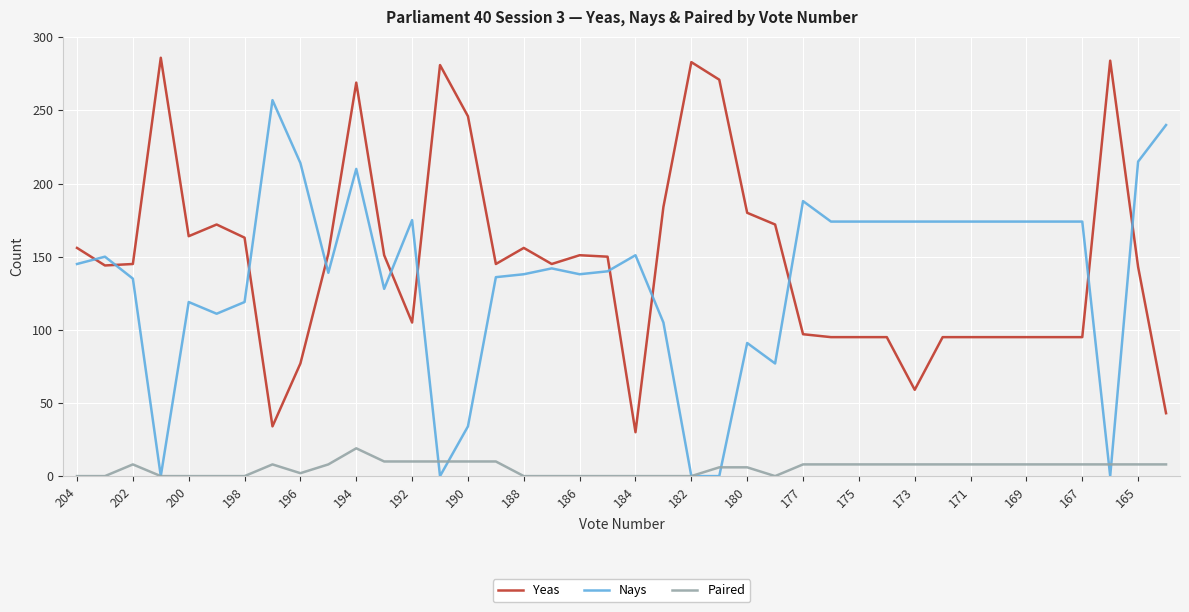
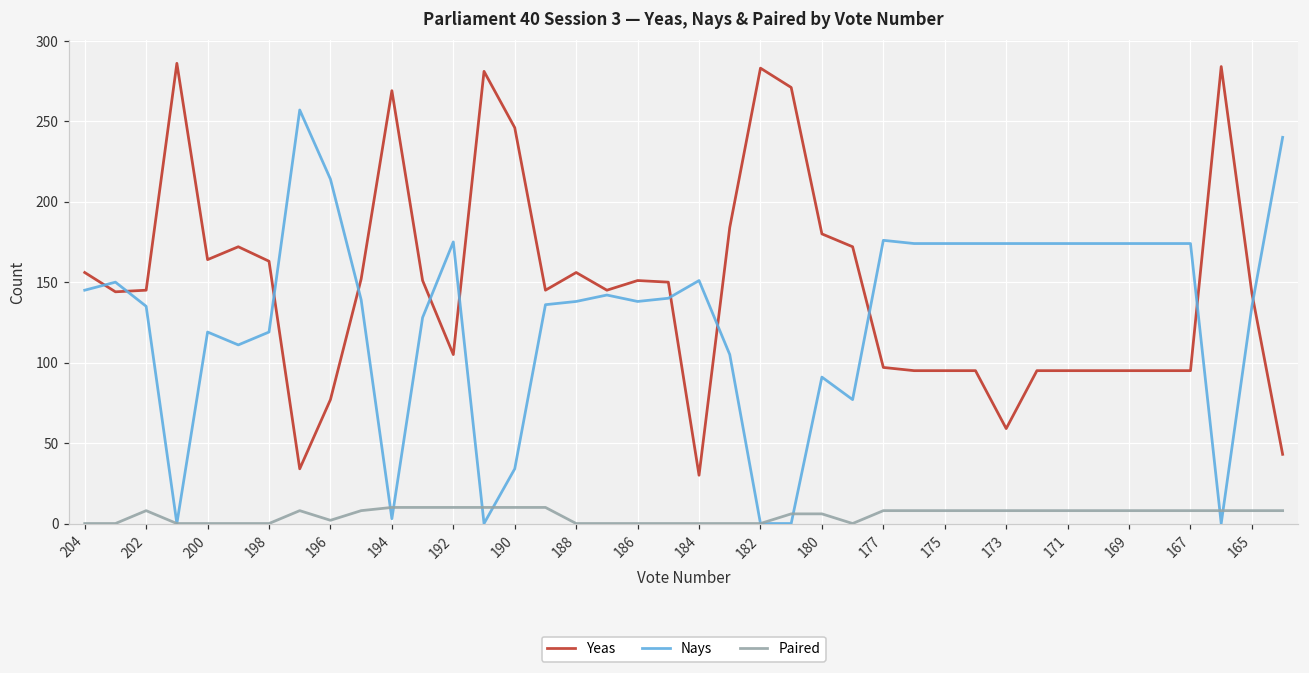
Nays, 194: 210 -> 3
Paired, 194: 19 -> 10
Nays, 177: 188 -> 176
Nays, 165: 215 -> 135
